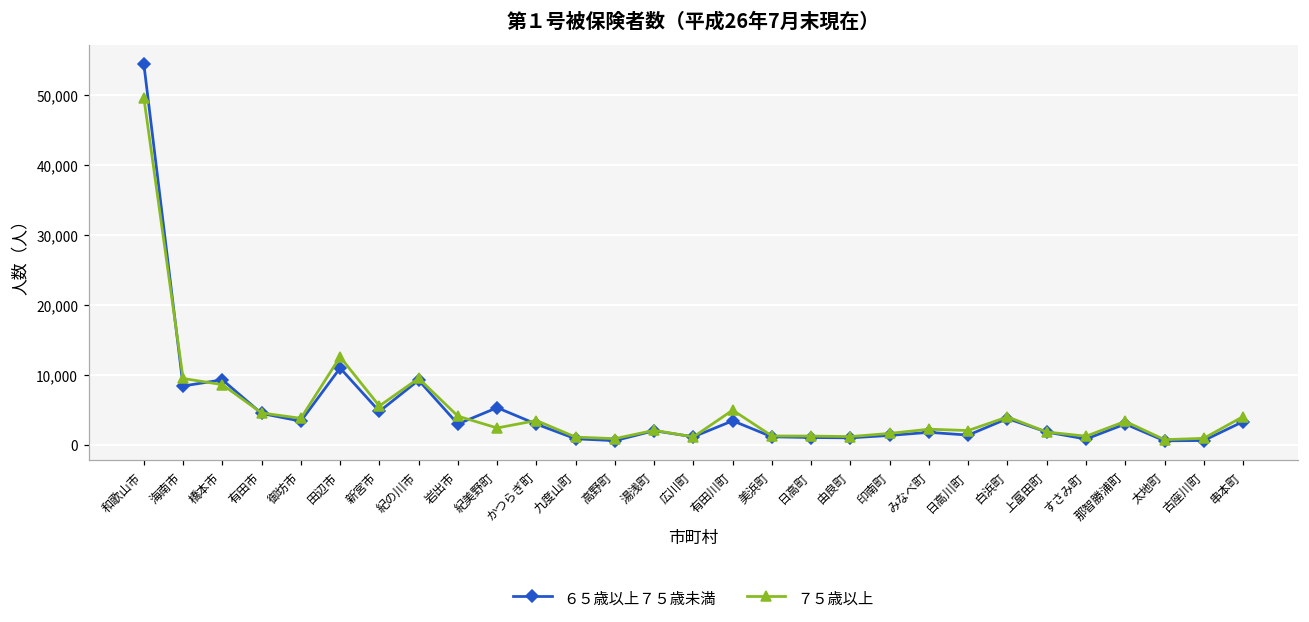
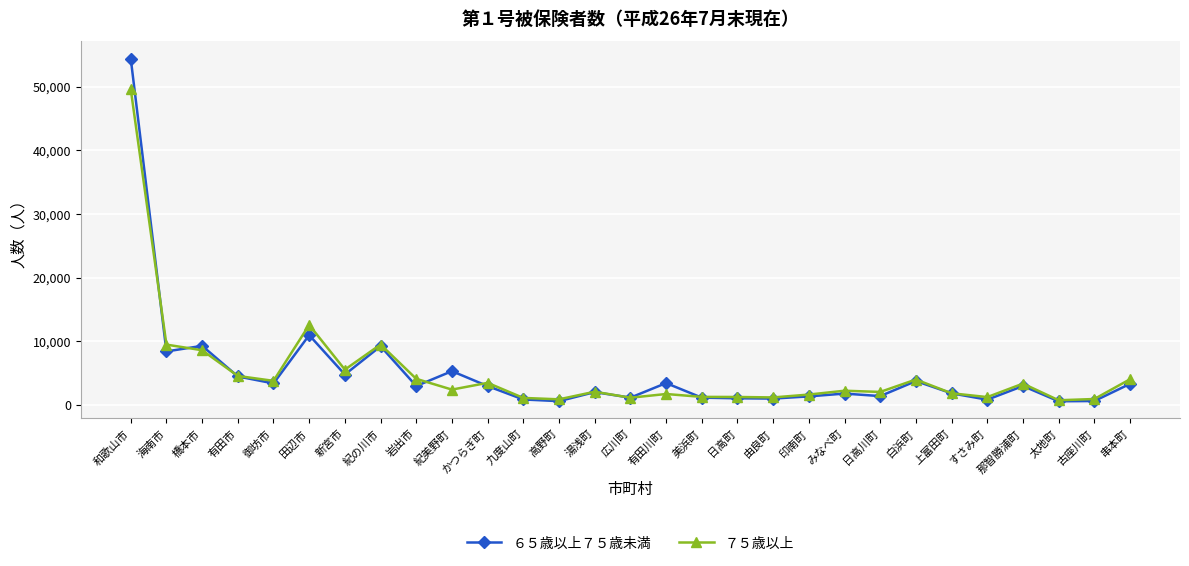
７５歳以上, 有田川町: 5,000 -> 2,000
